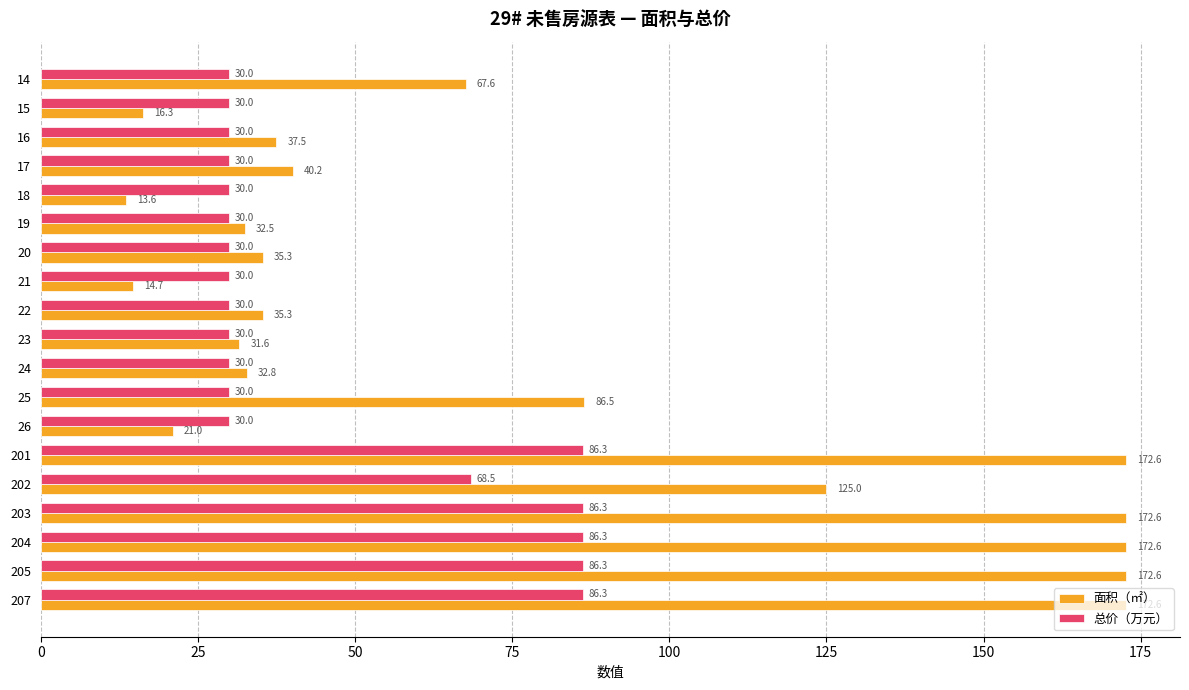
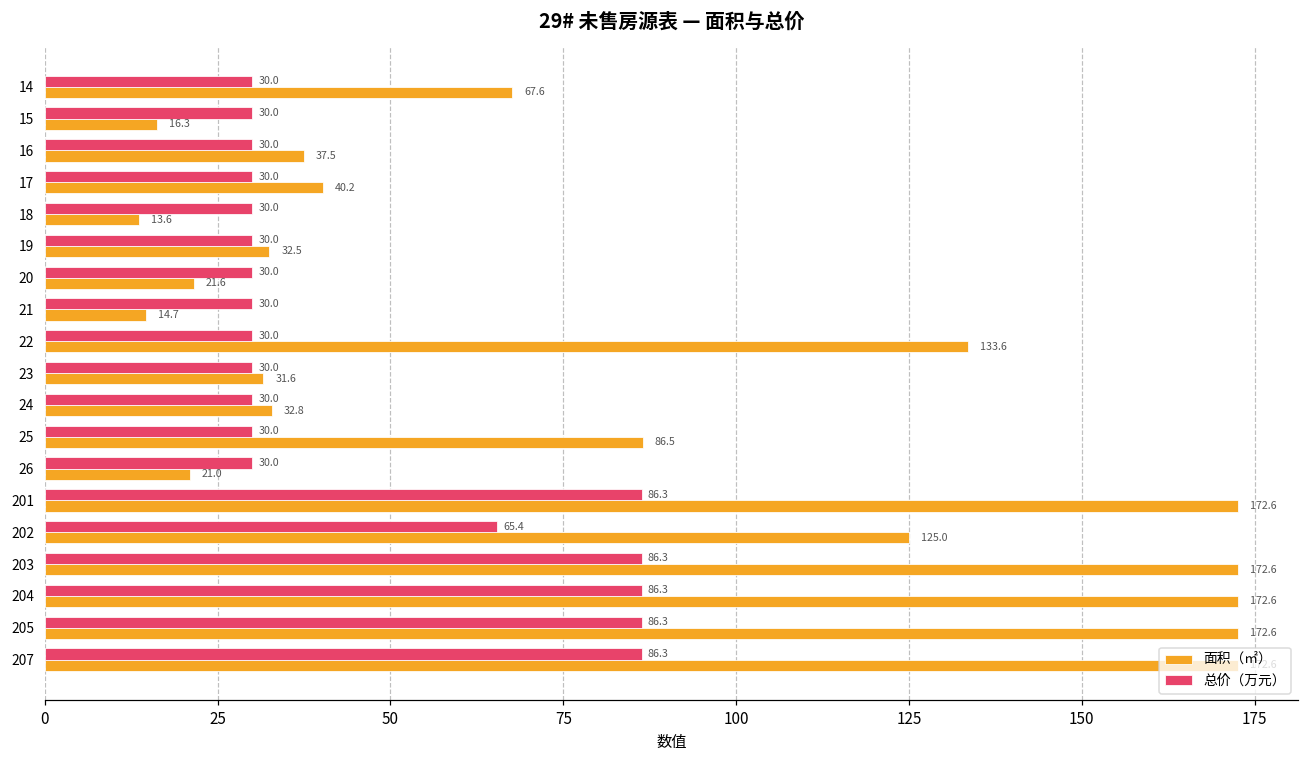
面积（㎡）, 20: 35.3 -> 21.6
面积（㎡）, 22: 35.3 -> 133.6
总价（万元）, 202: 68.5 -> 65.4
